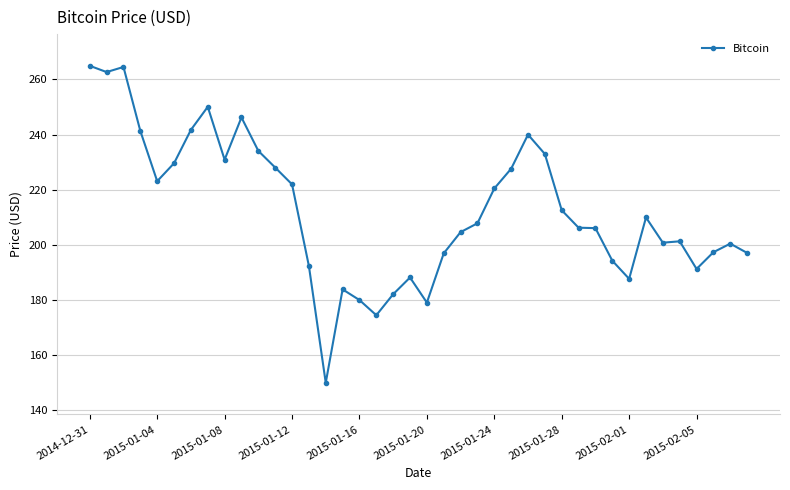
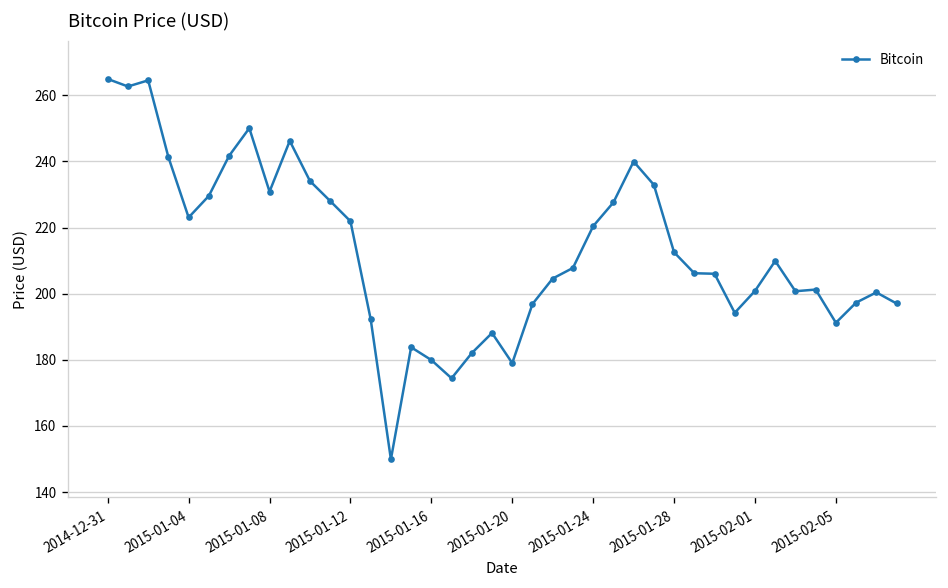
2015-02-01: 188 -> 201
